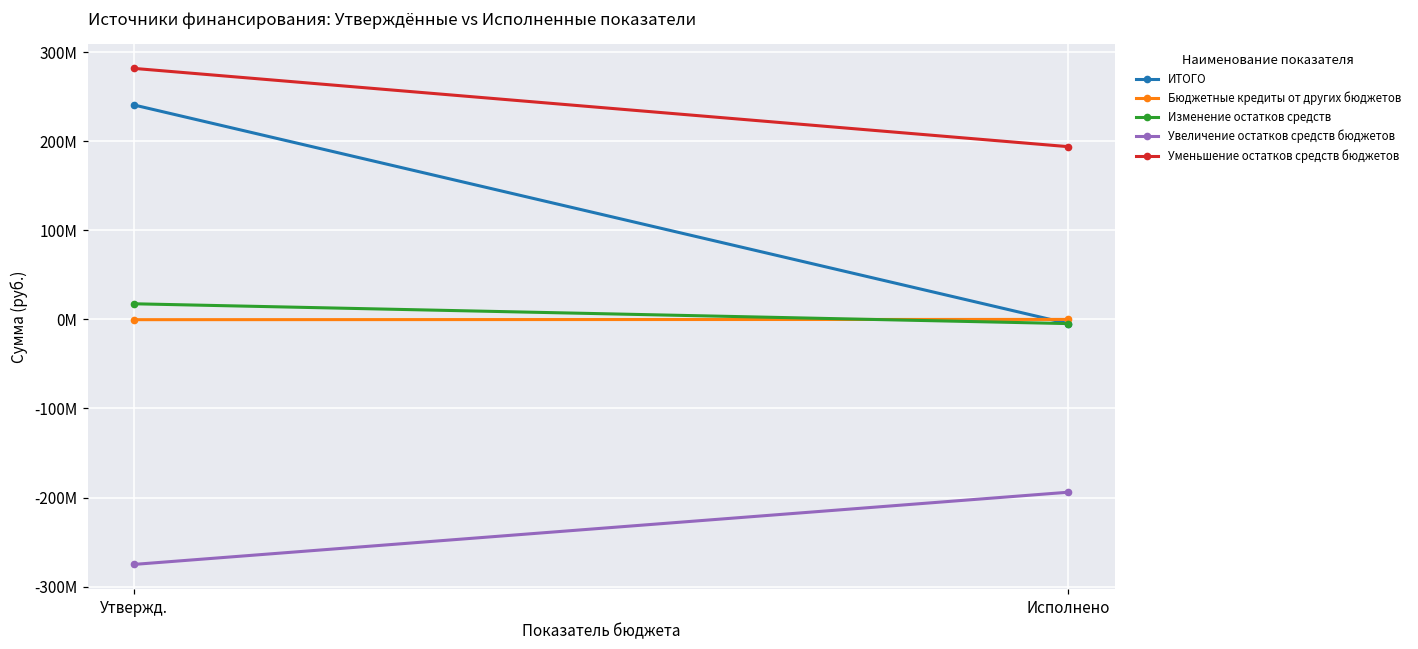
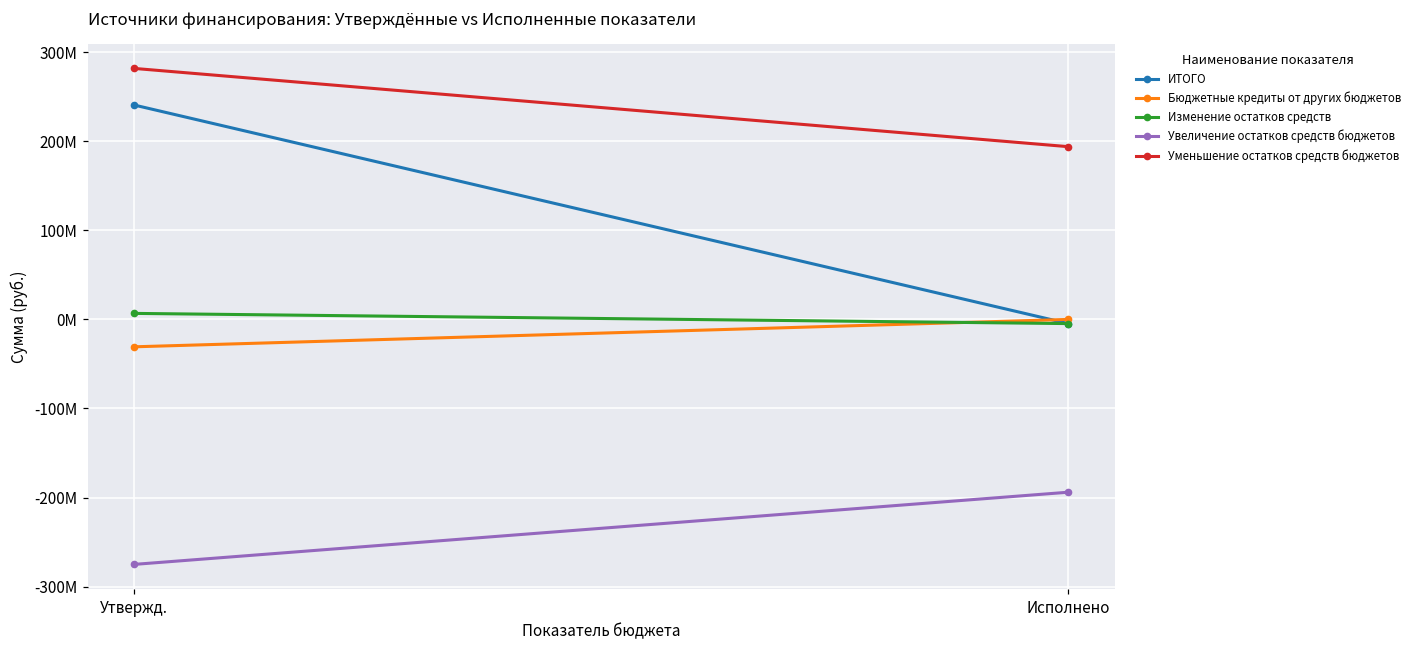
Бюджетные кредиты от других бюджетов, Утвержд.: 0 -> -30000000
Изменение остатков средств, Утвержд.: 20000000 -> 10000000
